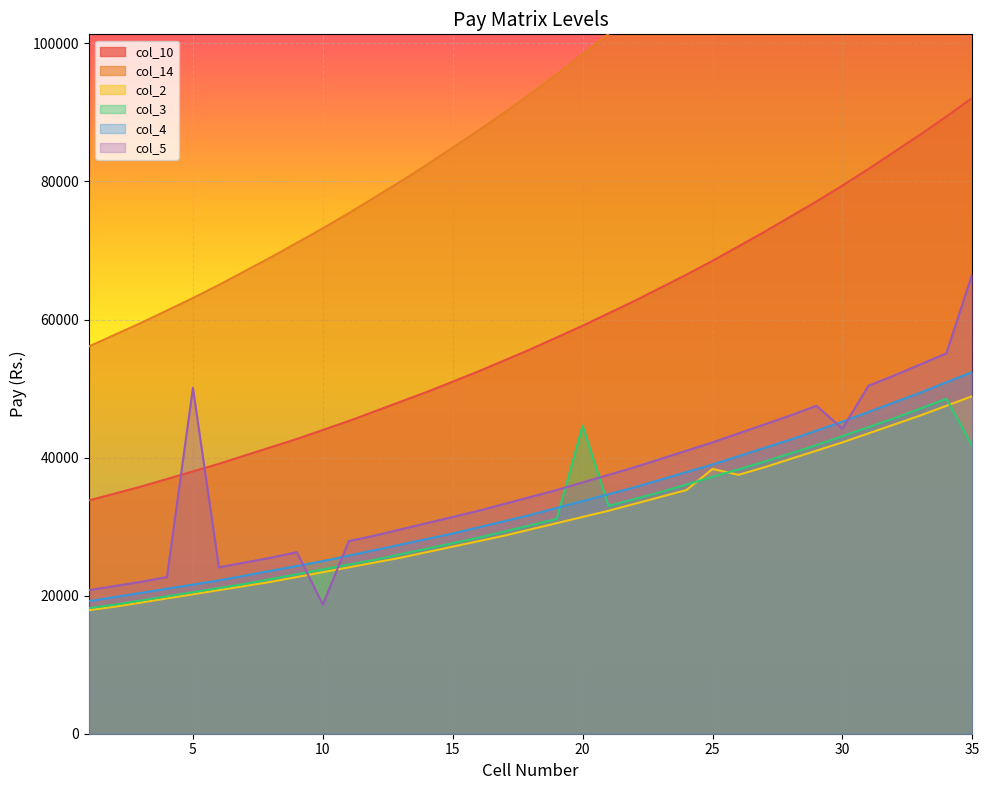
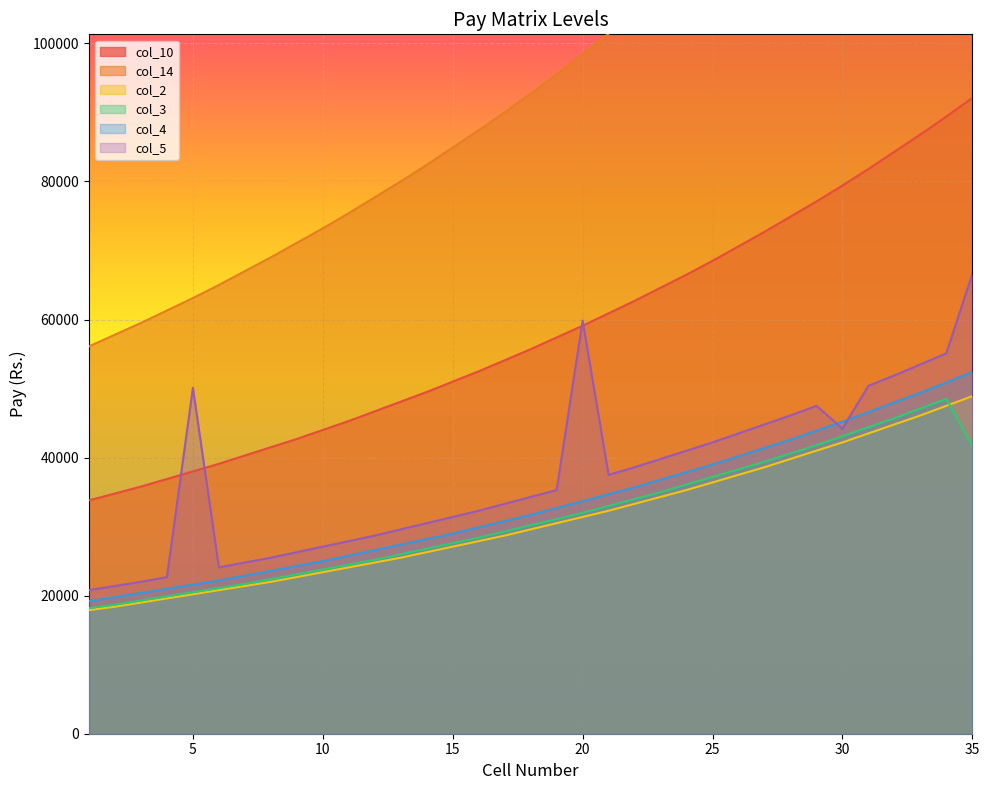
col_5, 10: 19000 -> 27000
col_3, 20: 45000 -> 32000
col_5, 20: 36000 -> 60000
col_2, 25: 38000 -> 36000
